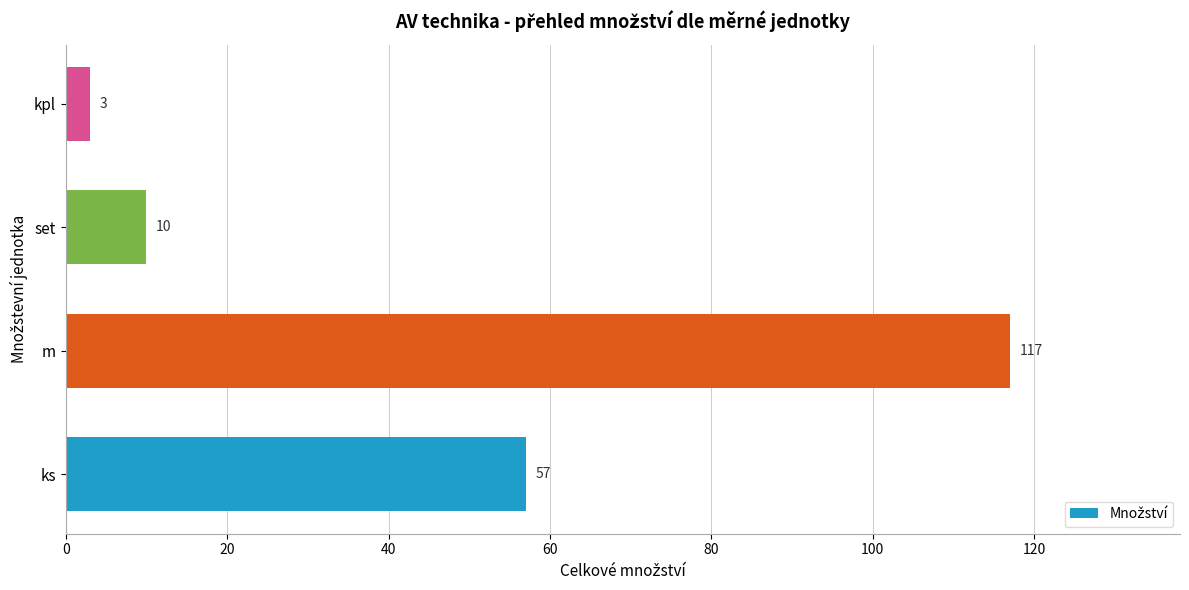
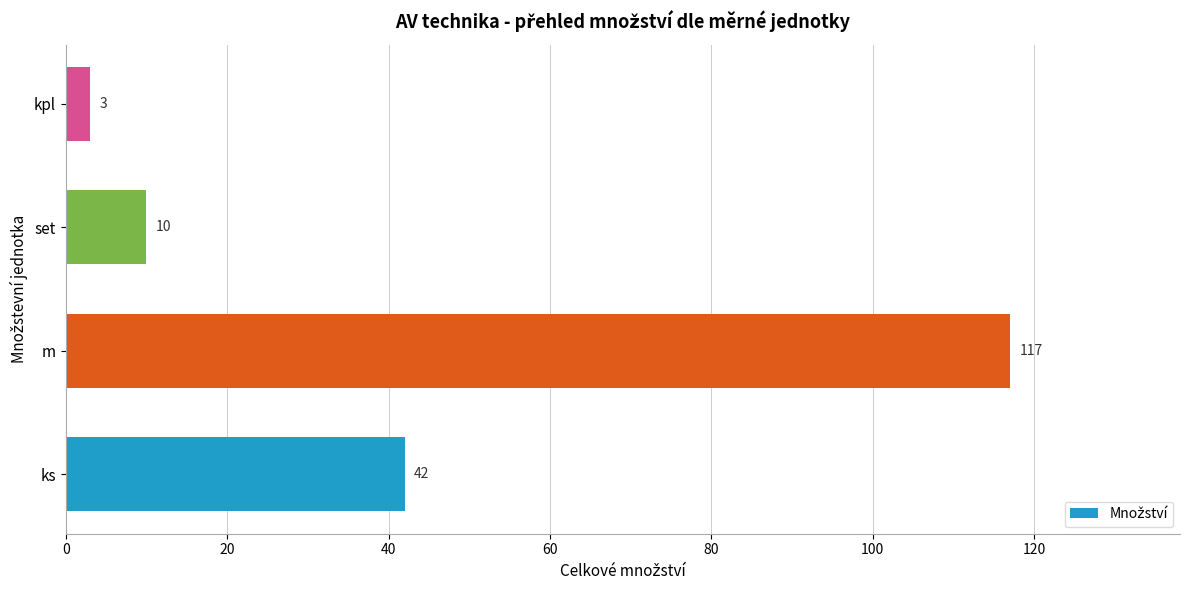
ks: 57 -> 42
